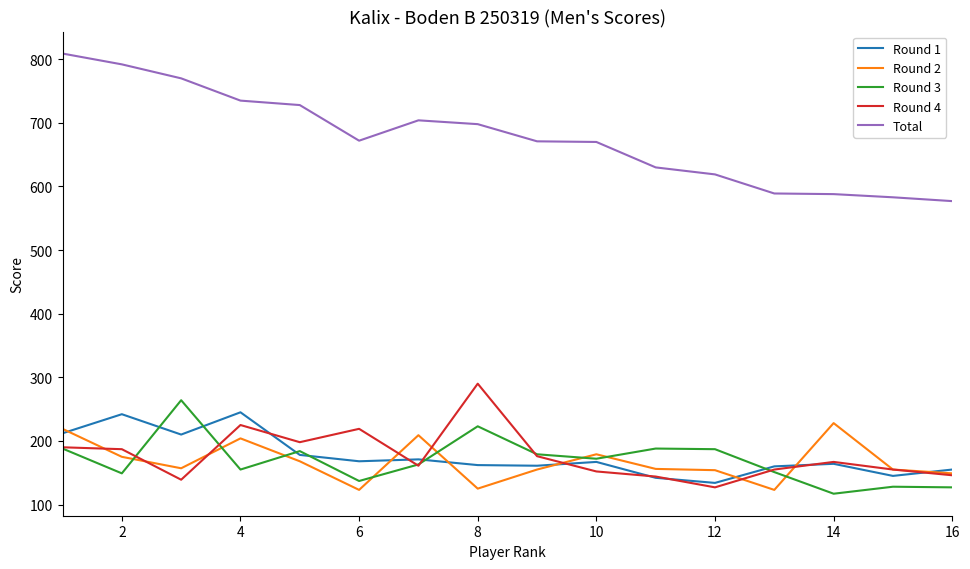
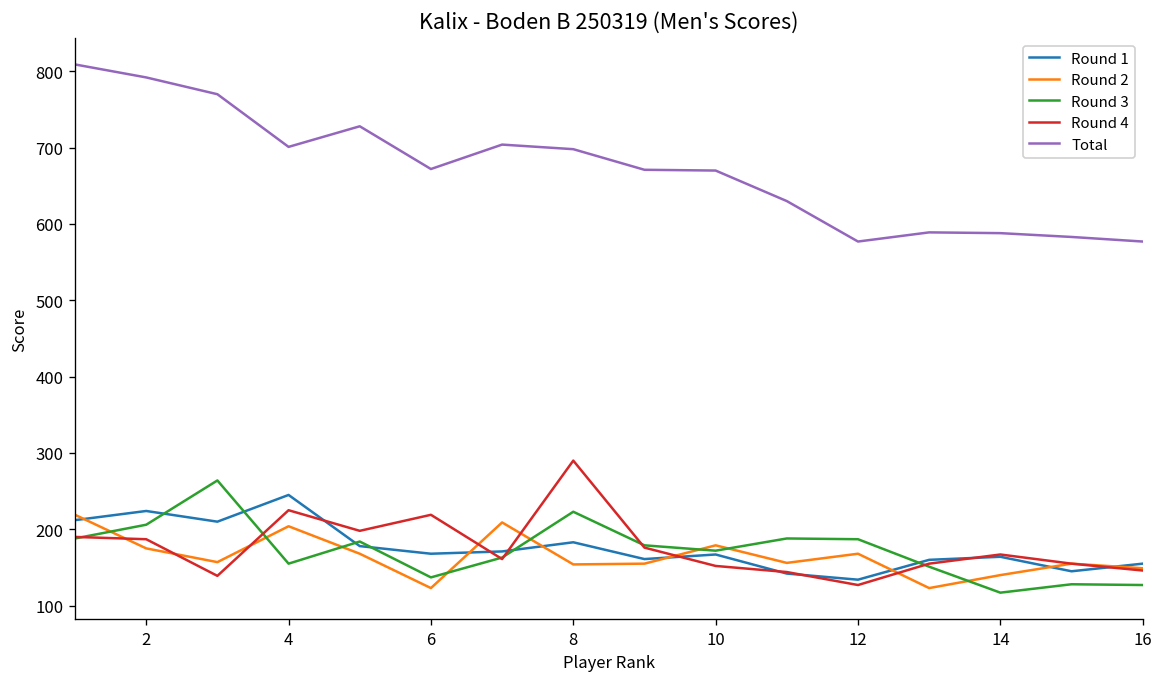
Round 1, 2: 240 -> 220
Round 3, 2: 150 -> 210
Total, 4: 740 -> 700
Round 1, 8: 160 -> 180
Round 2, 8: 130 -> 150
Round 2, 12: 150 -> 170
Total, 12: 620 -> 580
Round 2, 14: 230 -> 140
